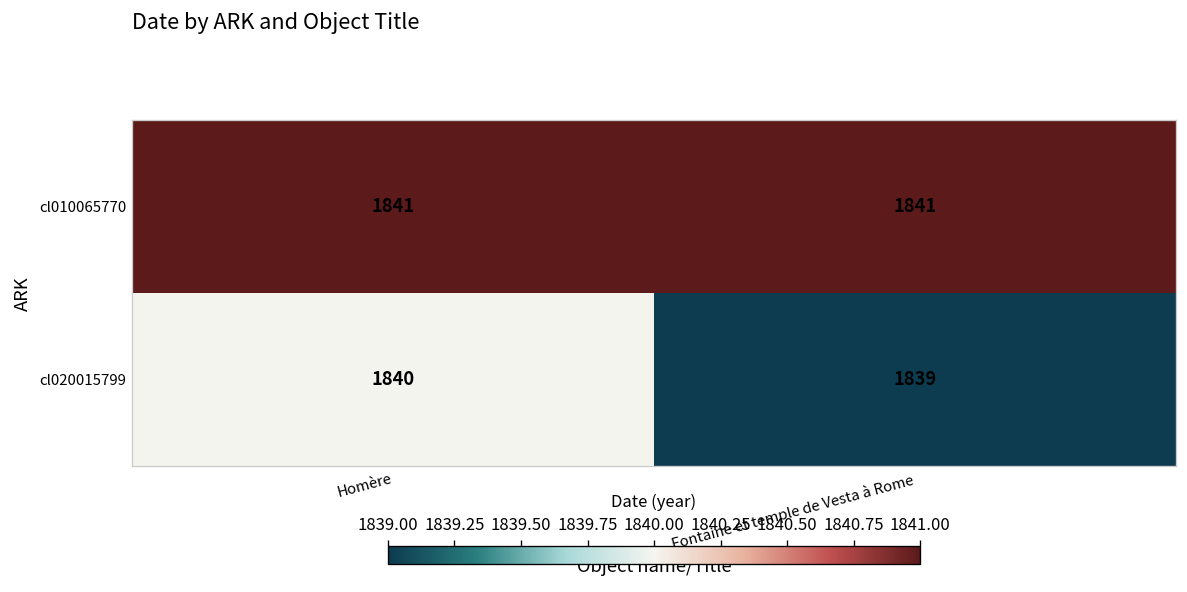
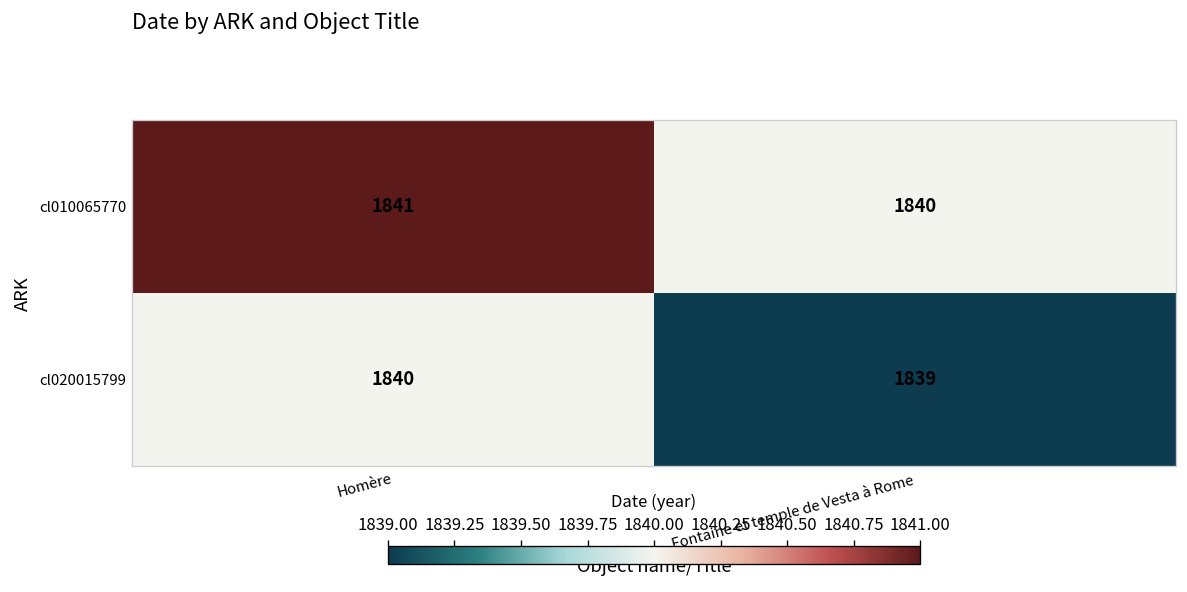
cl010065770, Fontaine et temple de Vesta à Rome: 1841 -> 1840
